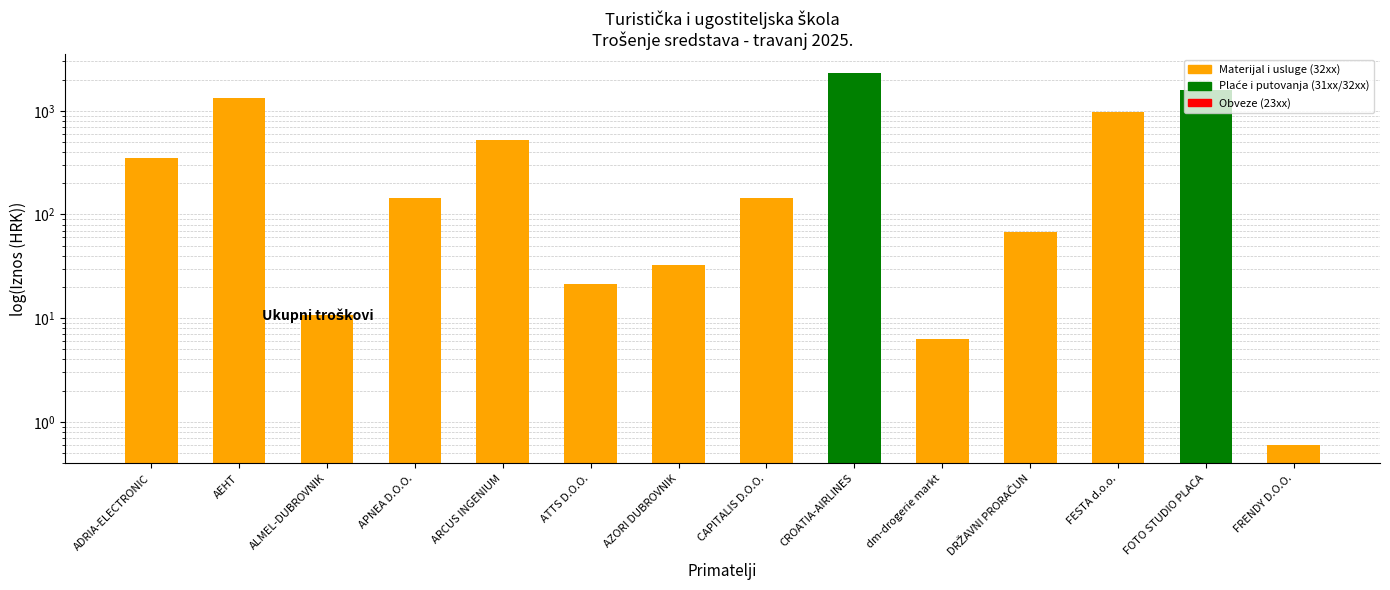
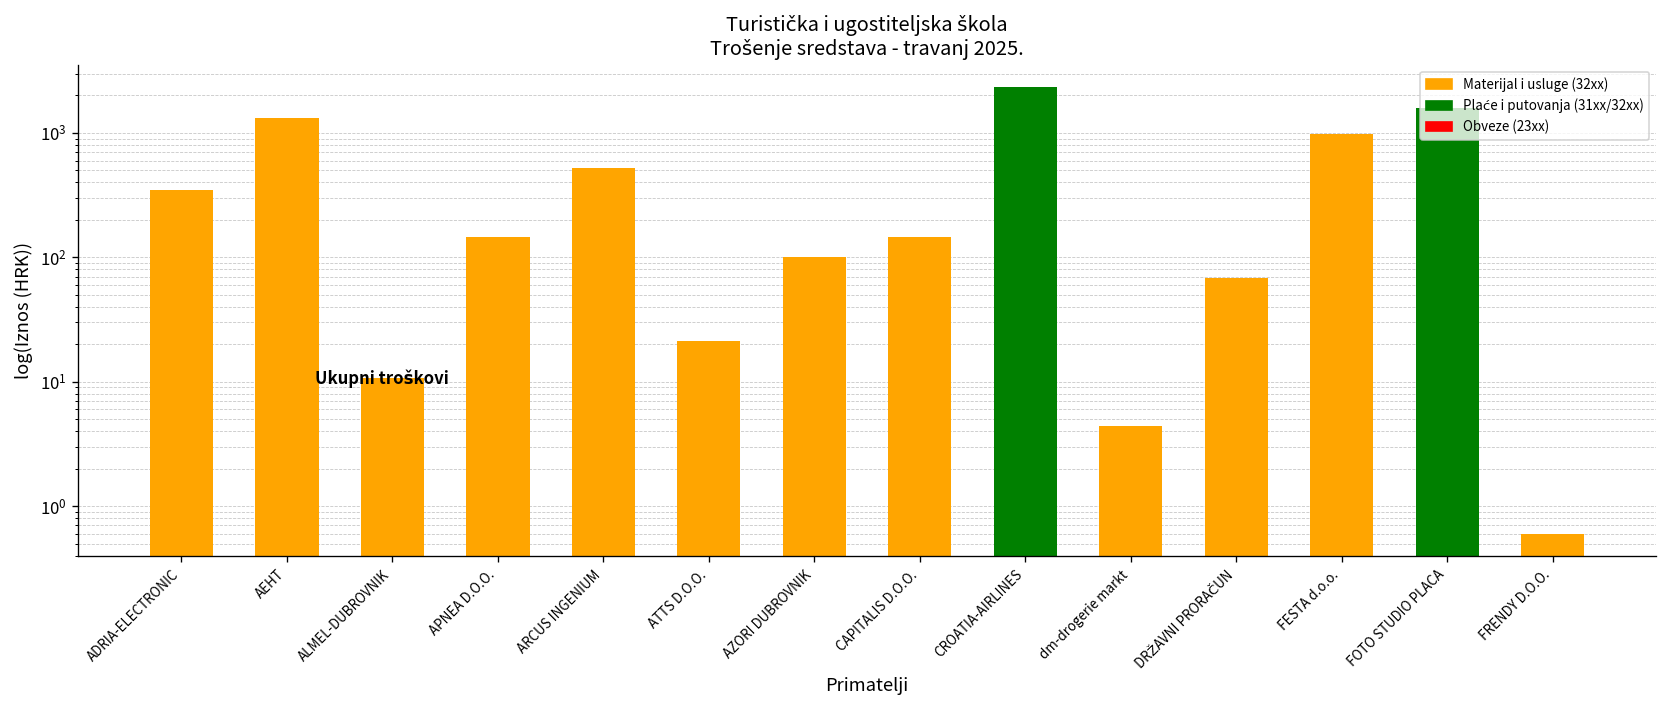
AZORI DUBROVNIK: 33 -> 100
dm-drogerie markt: 6 -> 4.4
